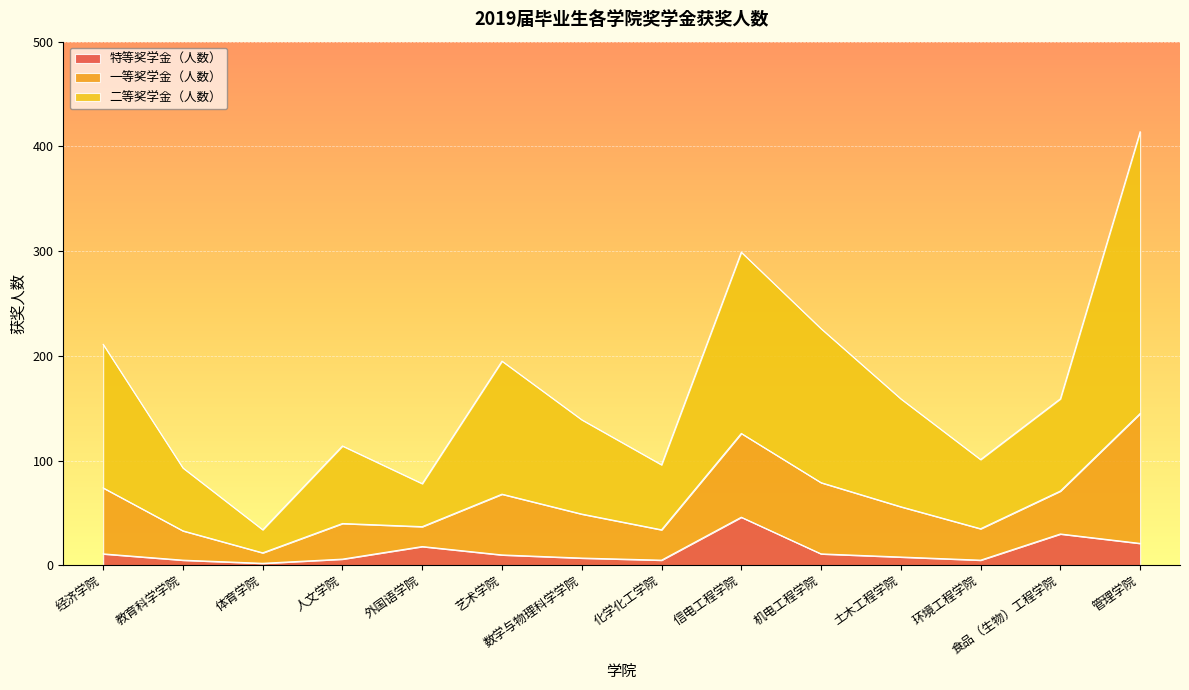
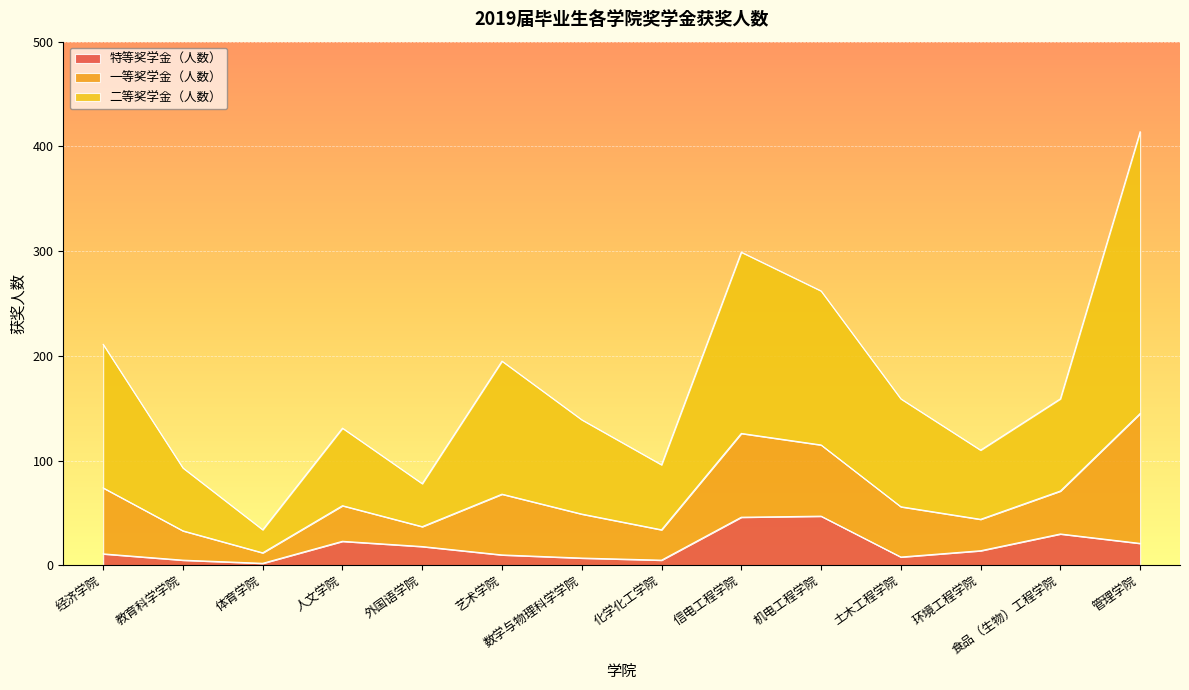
特等奖学金（人数）, 人文学院: 6 -> 23
特等奖学金（人数）, 机电工程学院: 11 -> 47
特等奖学金（人数）, 环境工程学院: 5 -> 14
